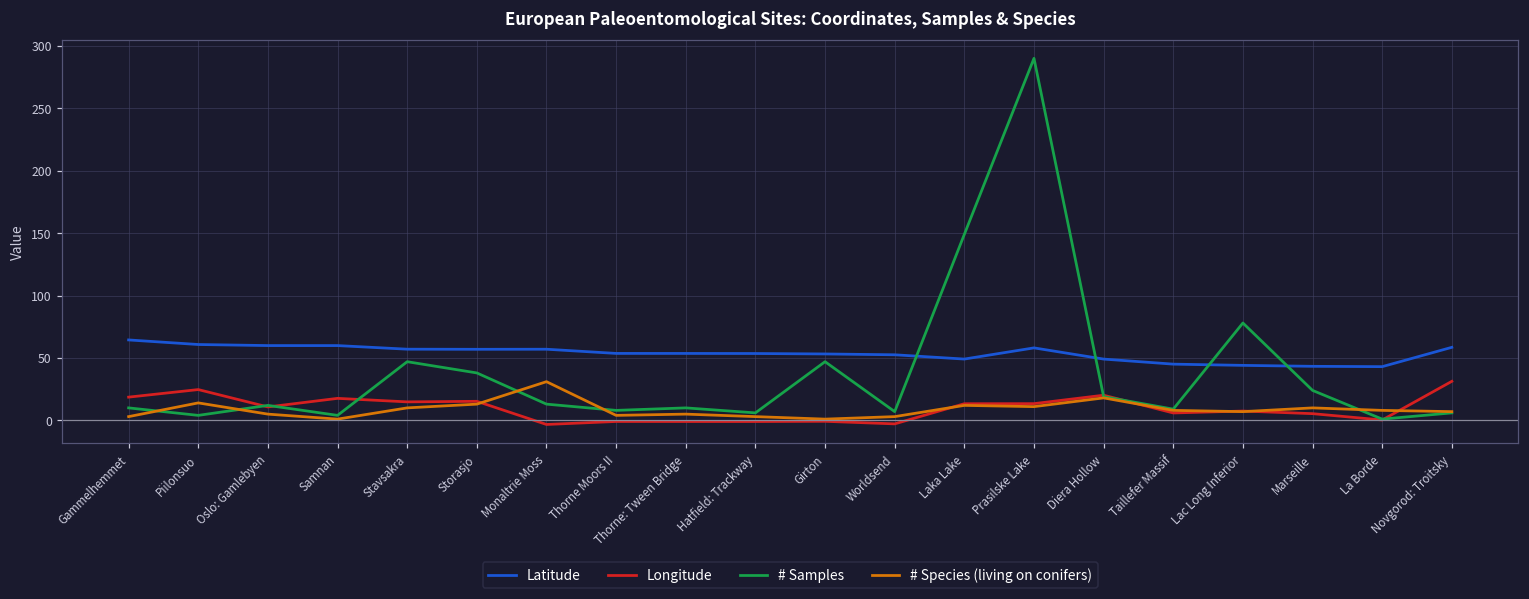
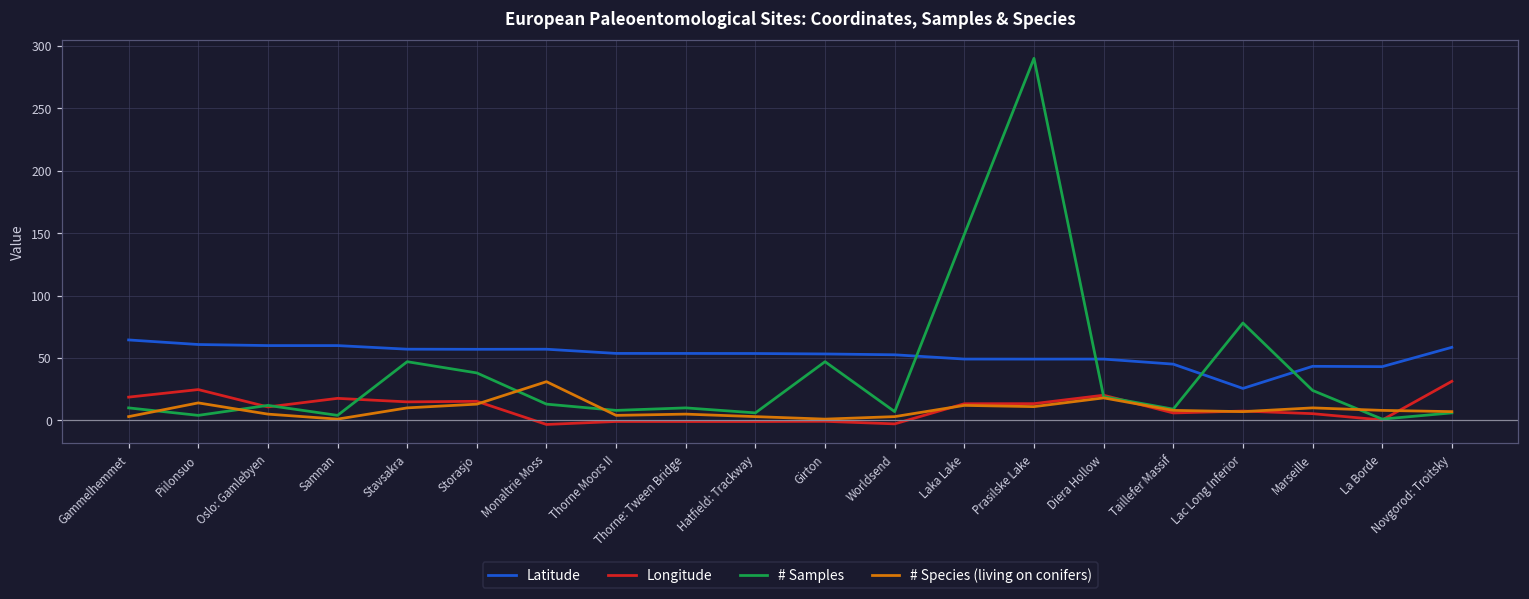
Latitude, Prasilske Lake: 58 -> 49
Latitude, Lac Long Inferior: 44 -> 26
